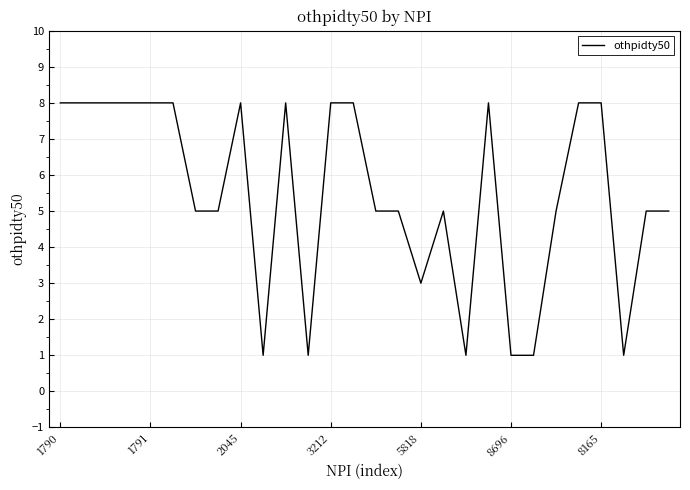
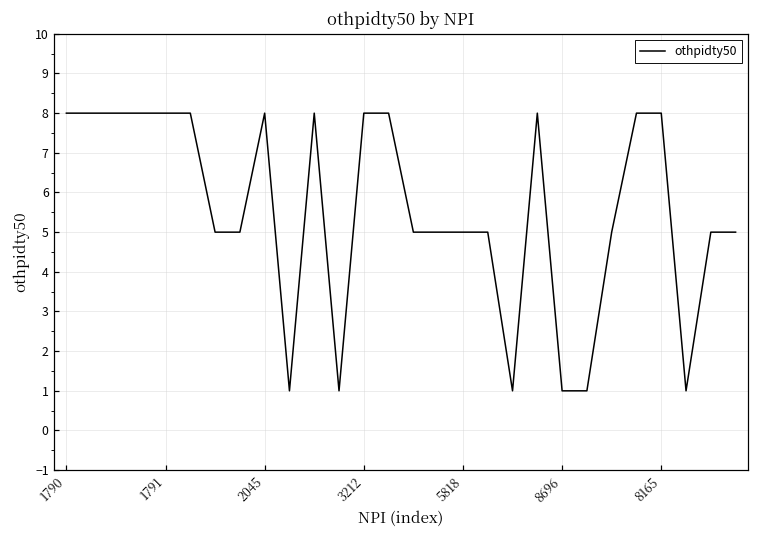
5818: 3 -> 5
